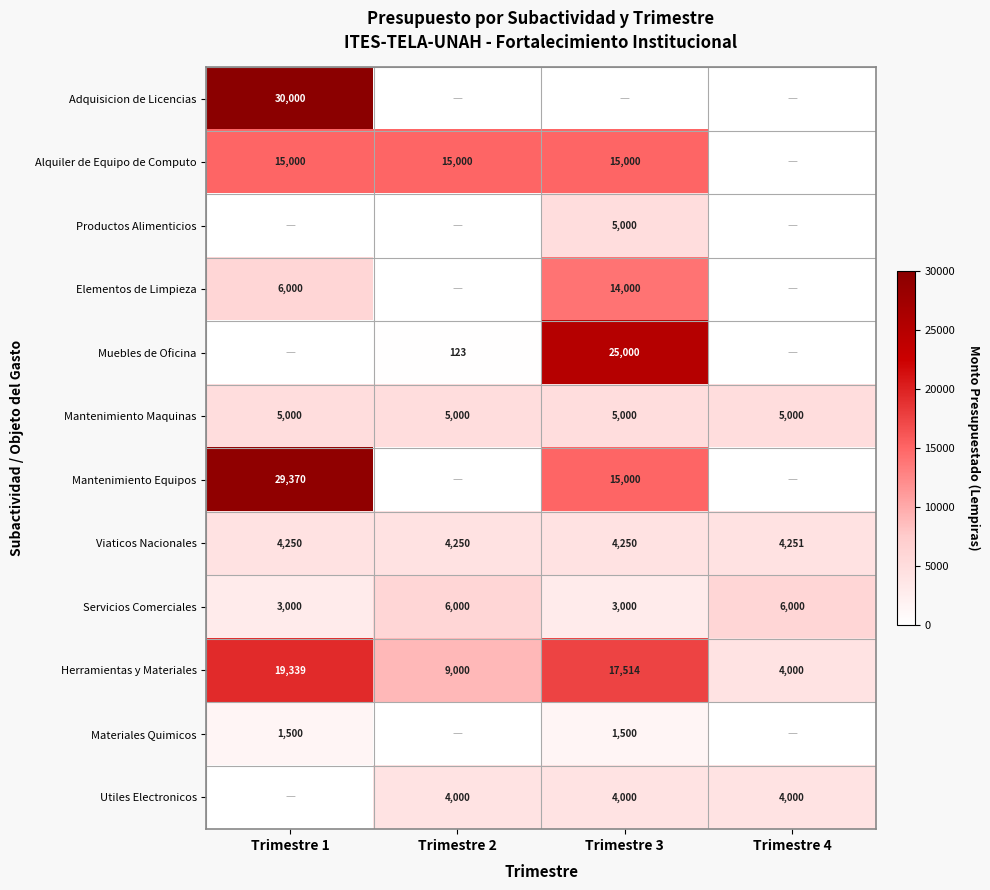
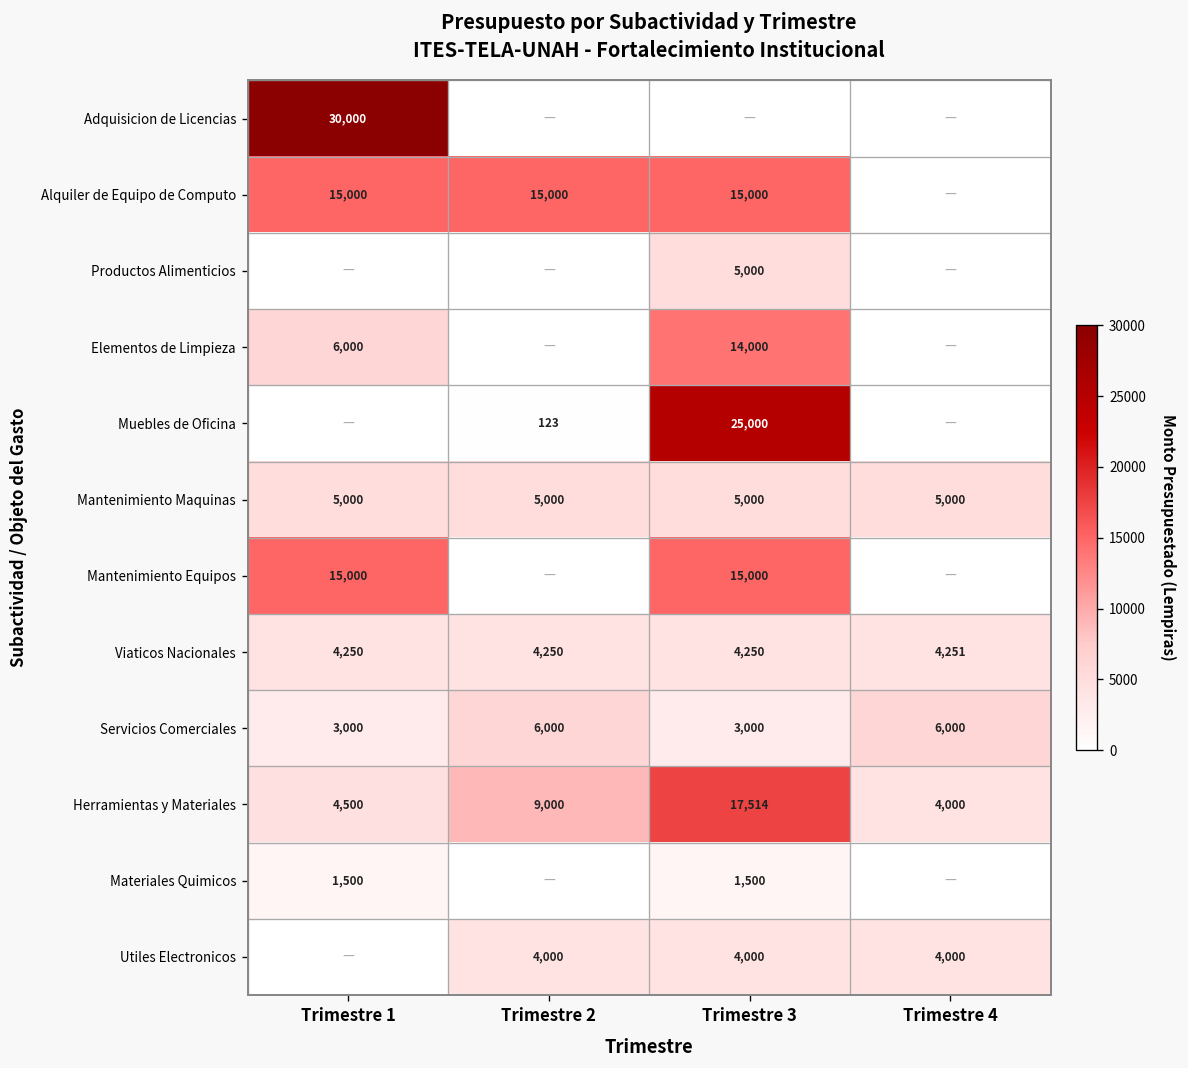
Mantenimiento Equipos, Trimestre 1: 29,370 -> 15,000
Herramientas y Materiales, Trimestre 1: 19,339 -> 4,500
